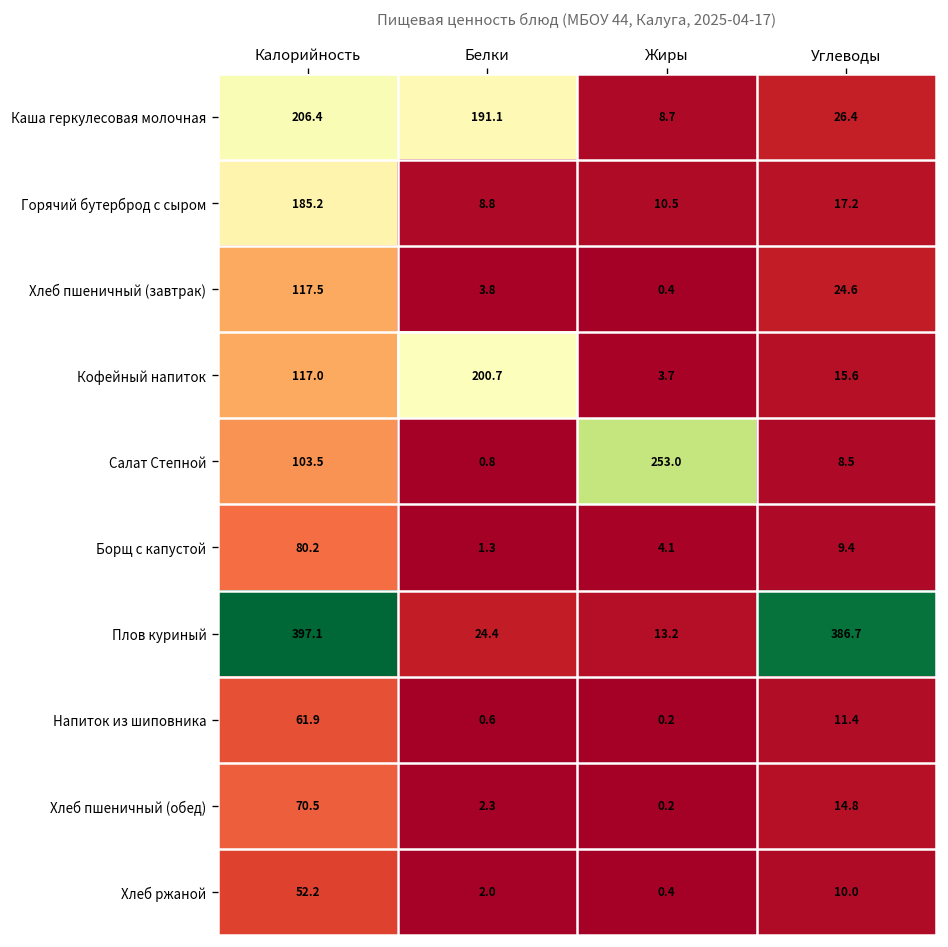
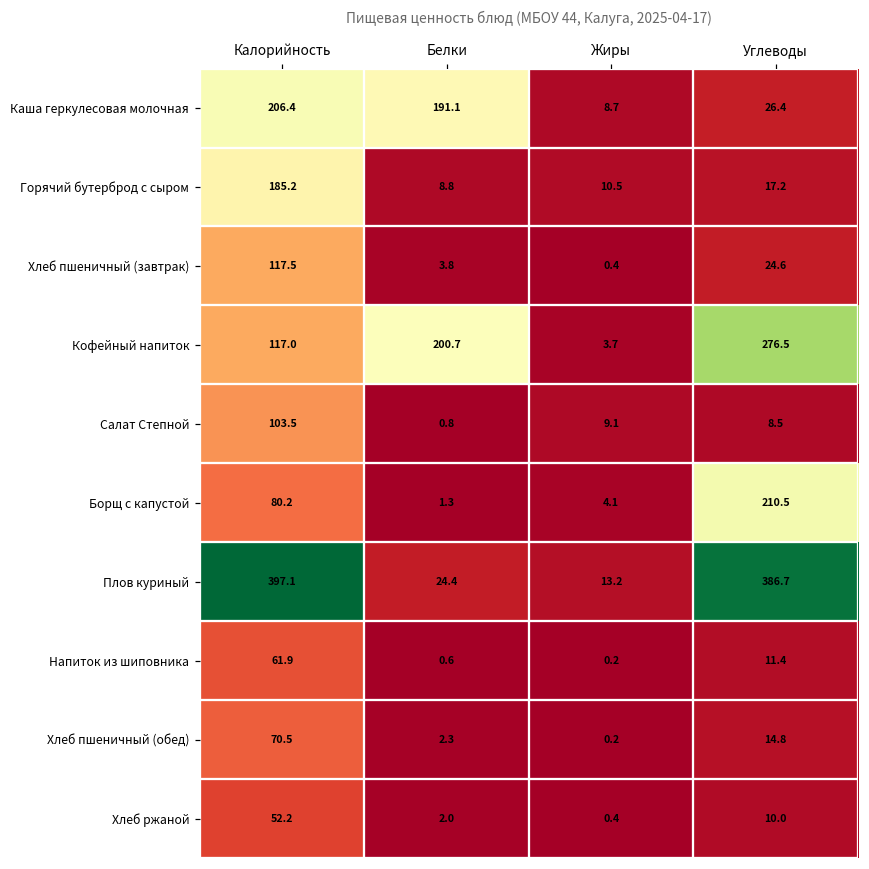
Кофейный напиток, Углеводы: 15.6 -> 276.5
Салат Степной, Жиры: 253.0 -> 9.1
Борщ с капустой, Углеводы: 9.4 -> 210.5
